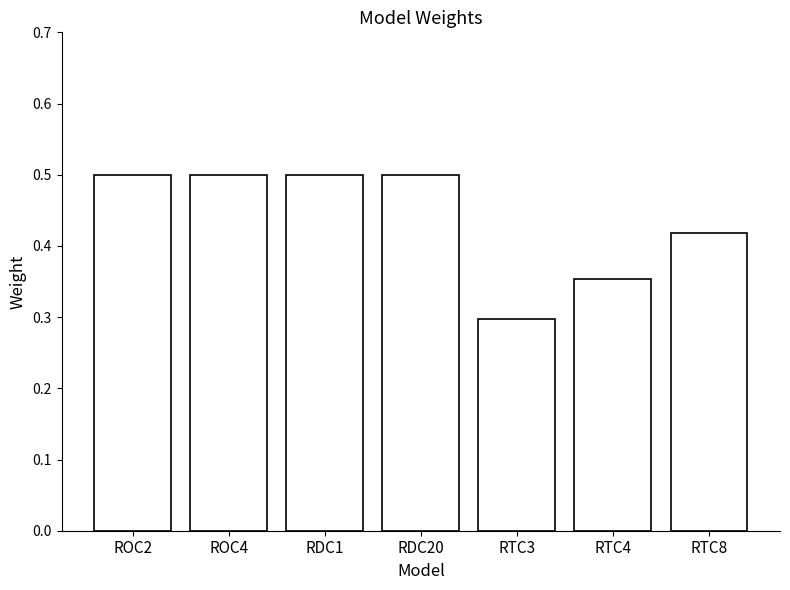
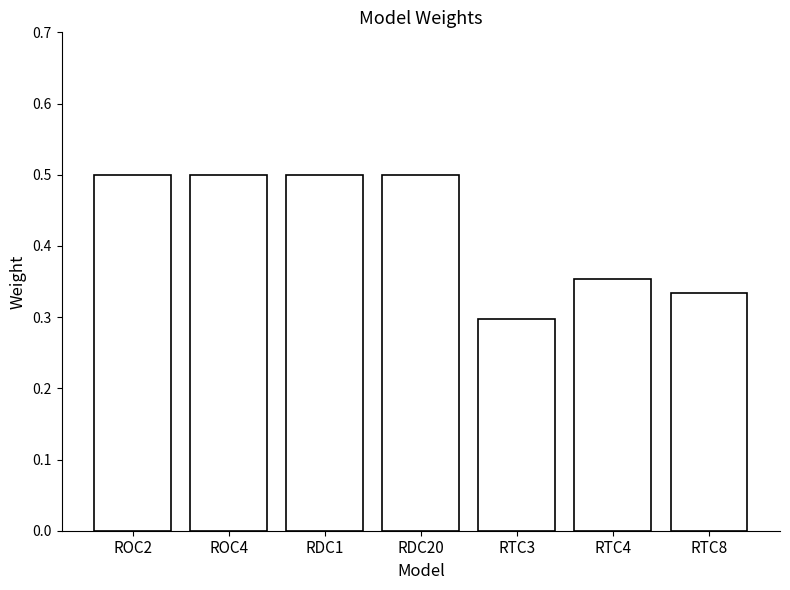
RTC8: 0.42 -> 0.33
